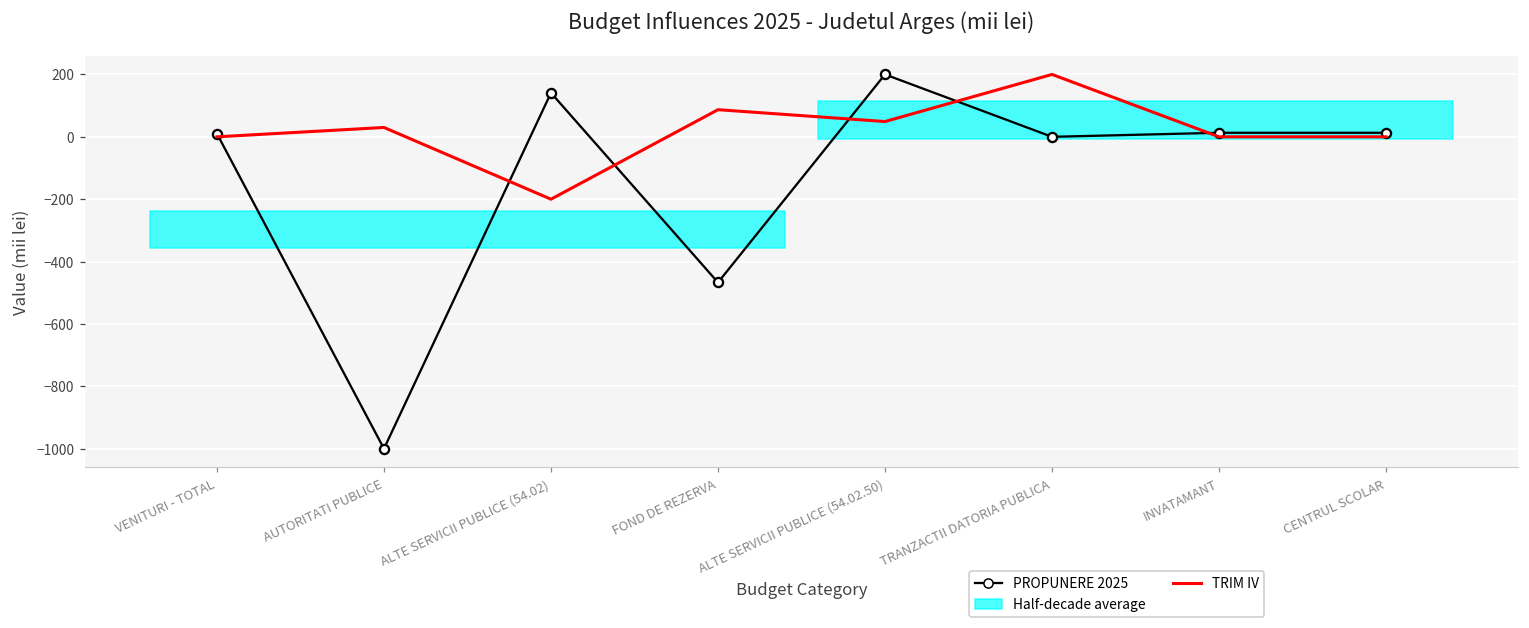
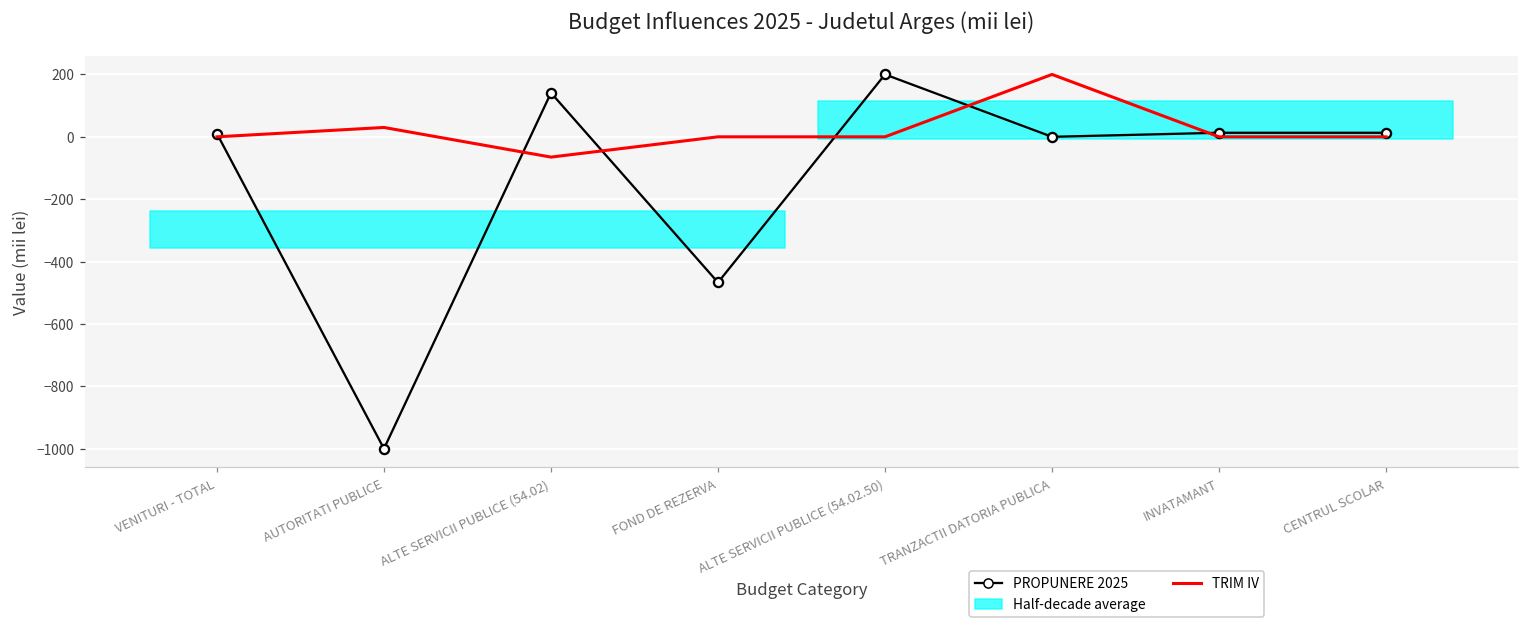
TRIM IV, ALTE SERVICII PUBLICE (54.02): -200 -> -70
TRIM IV, FOND DE REZERVA: 90 -> 0
TRIM IV, ALTE SERVICII PUBLICE (54.02.50): 50 -> 0
